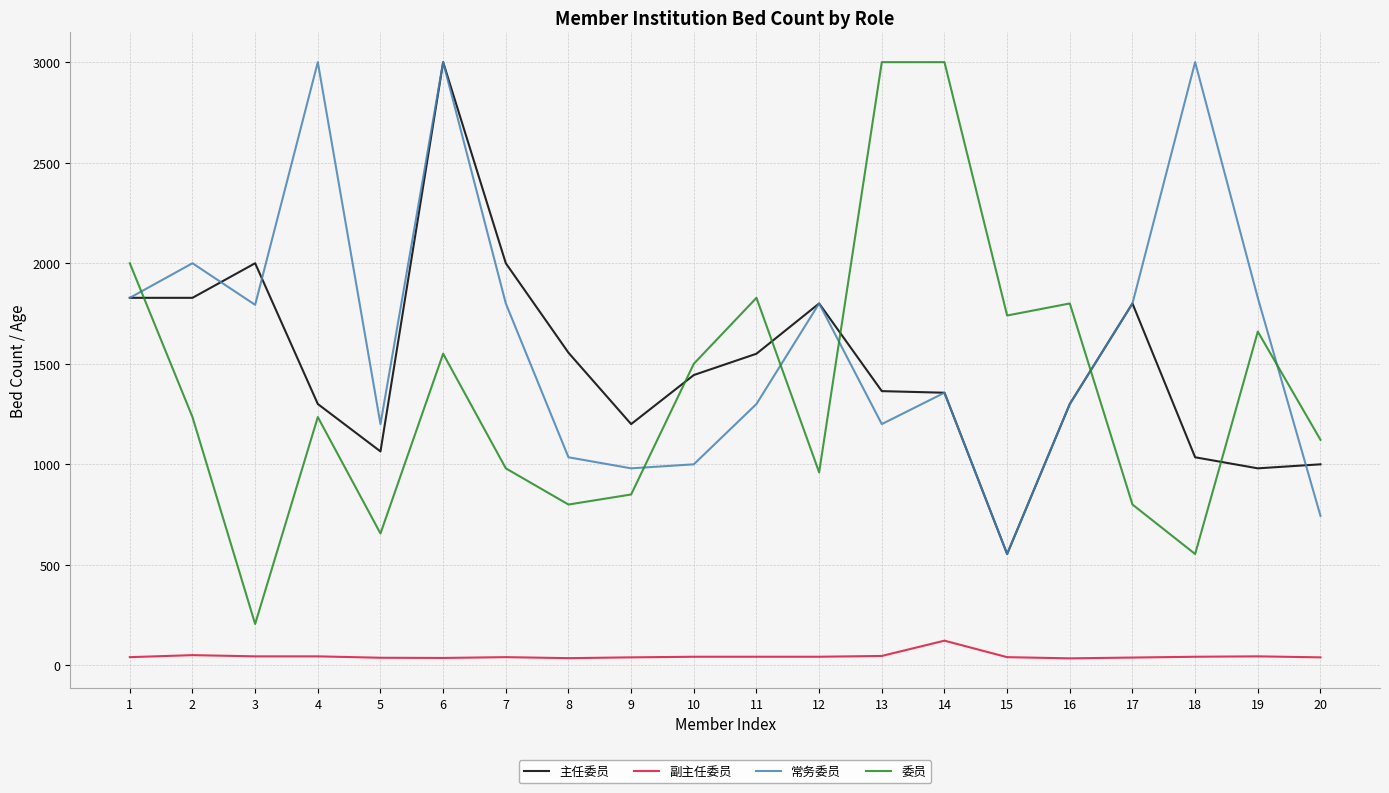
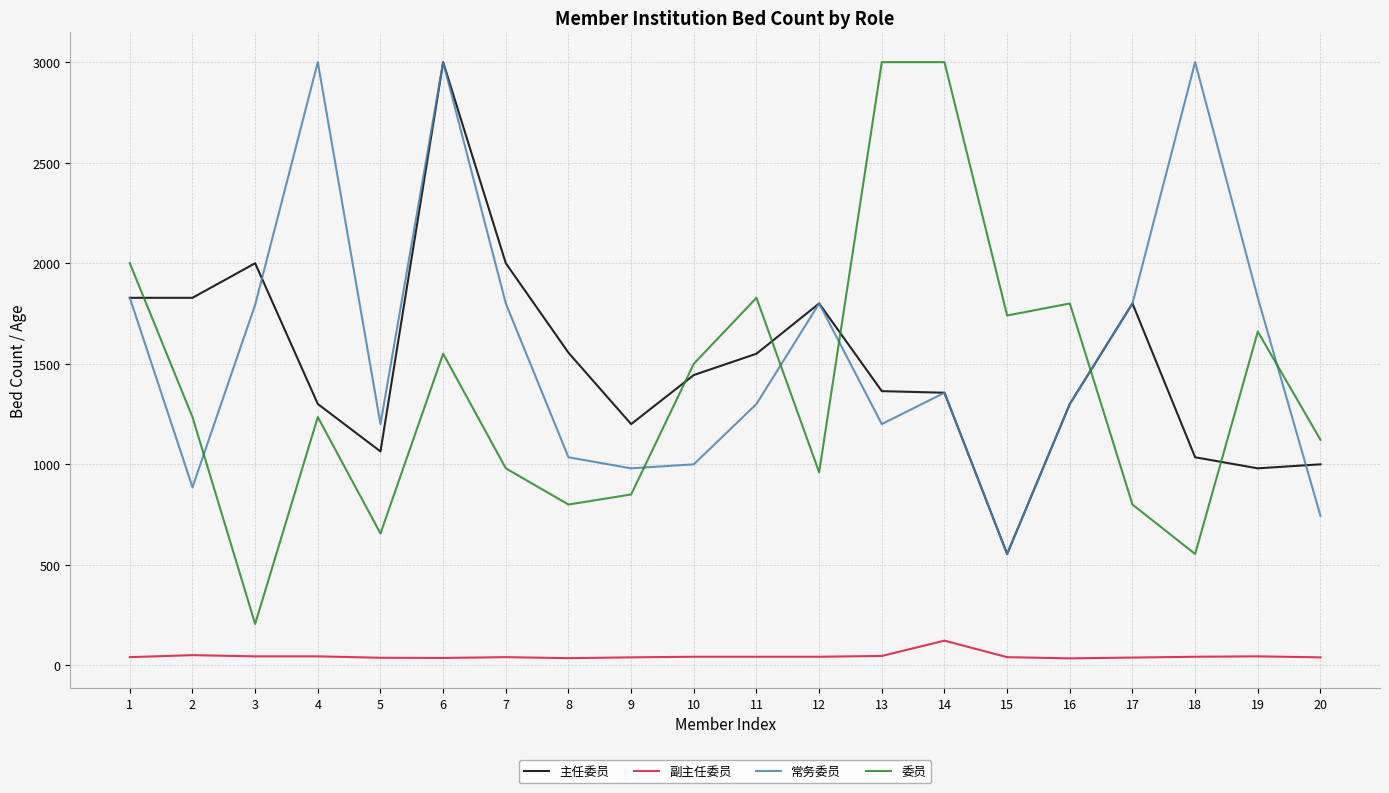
常务委员, 2: 2000 -> 890
